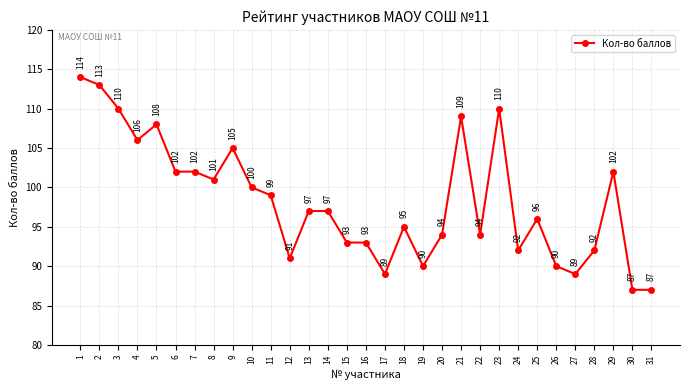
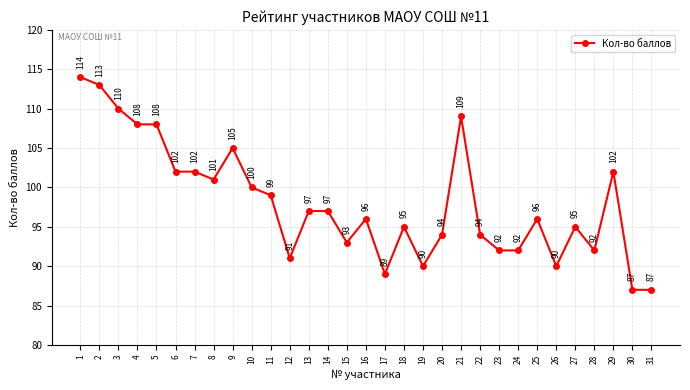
4: 106 -> 108
16: 93 -> 96
23: 110 -> 92
27: 89 -> 95
